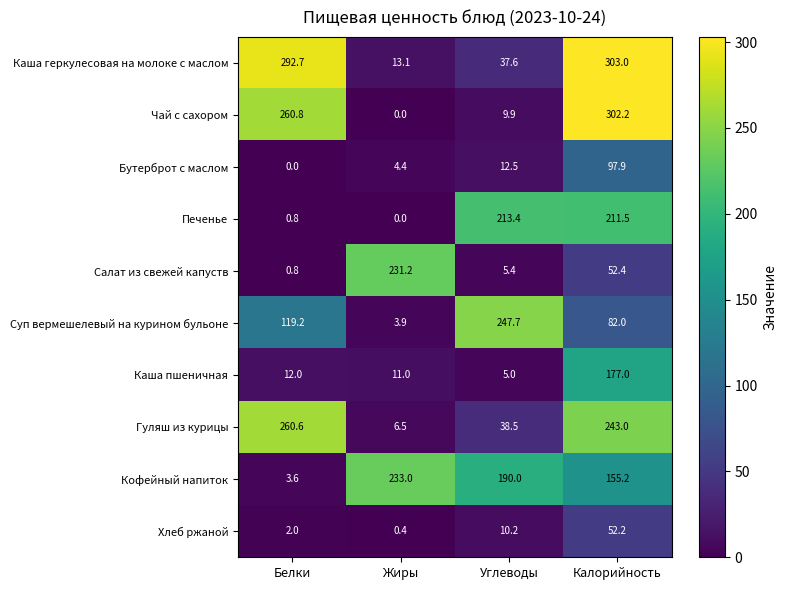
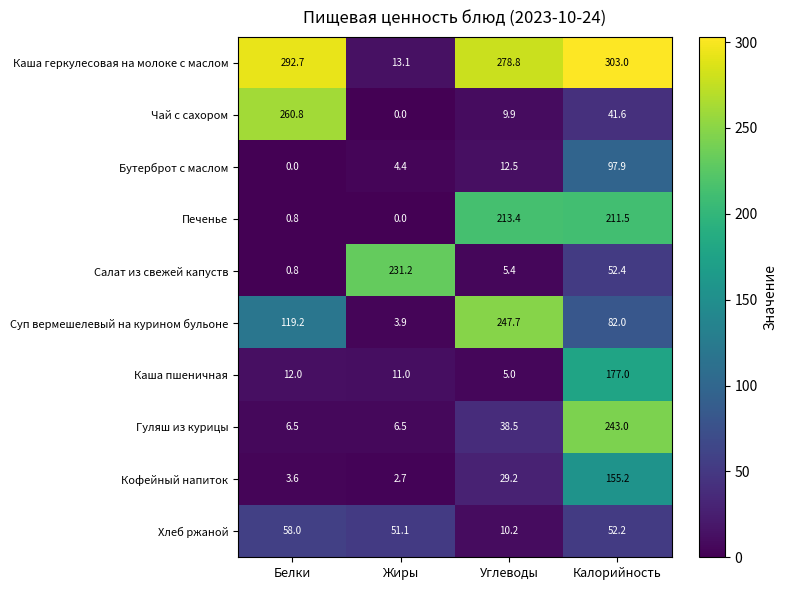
Каша геркулесовая на молоке с маслом, Углеводы: 37.6 -> 278.8
Чай с сахором, Калорийность: 302.2 -> 41.6
Гуляш из курицы, Белки: 260.6 -> 6.5
Кофейный напиток, Жиры: 233.0 -> 2.7
Кофейный напиток, Углеводы: 190.0 -> 29.2
Хлеб ржаной, Белки: 2.0 -> 58.0
Хлеб ржаной, Жиры: 0.4 -> 51.1
